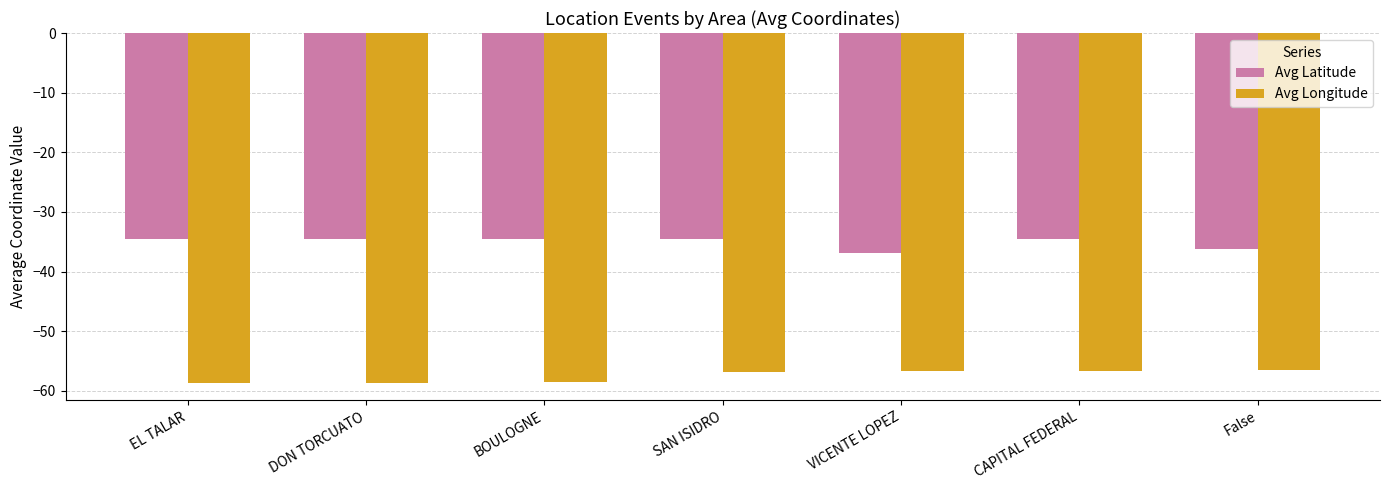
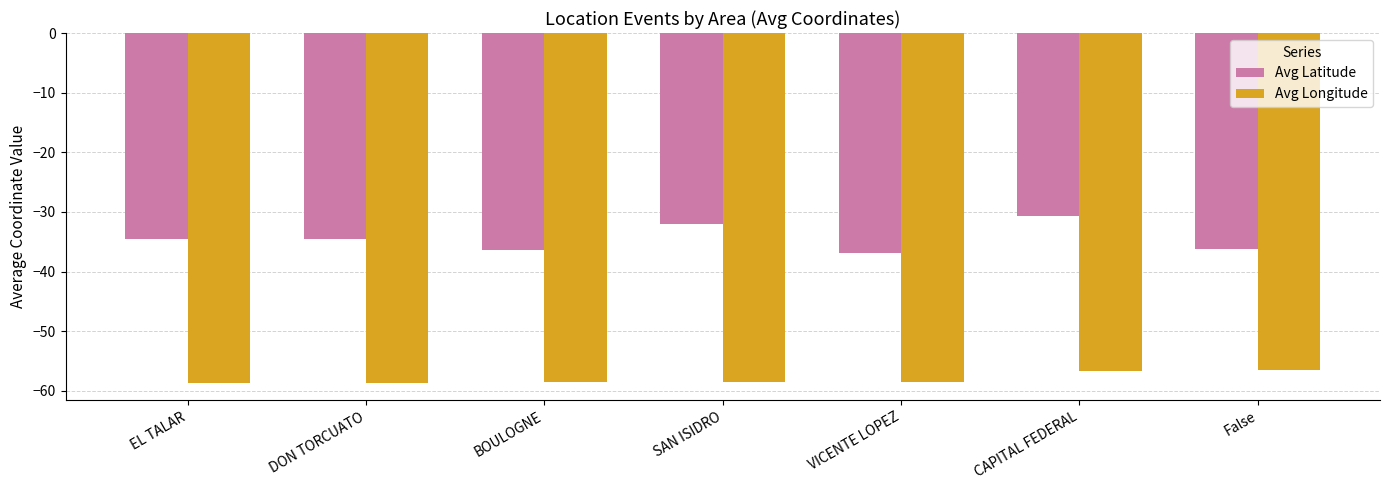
Avg Latitude, BOULOGNE: -34 -> -36
Avg Latitude, SAN ISIDRO: -34 -> -32
Avg Longitude, SAN ISIDRO: -57 -> -59
Avg Longitude, VICENTE LOPEZ: -57 -> -59
Avg Latitude, CAPITAL FEDERAL: -35 -> -31
